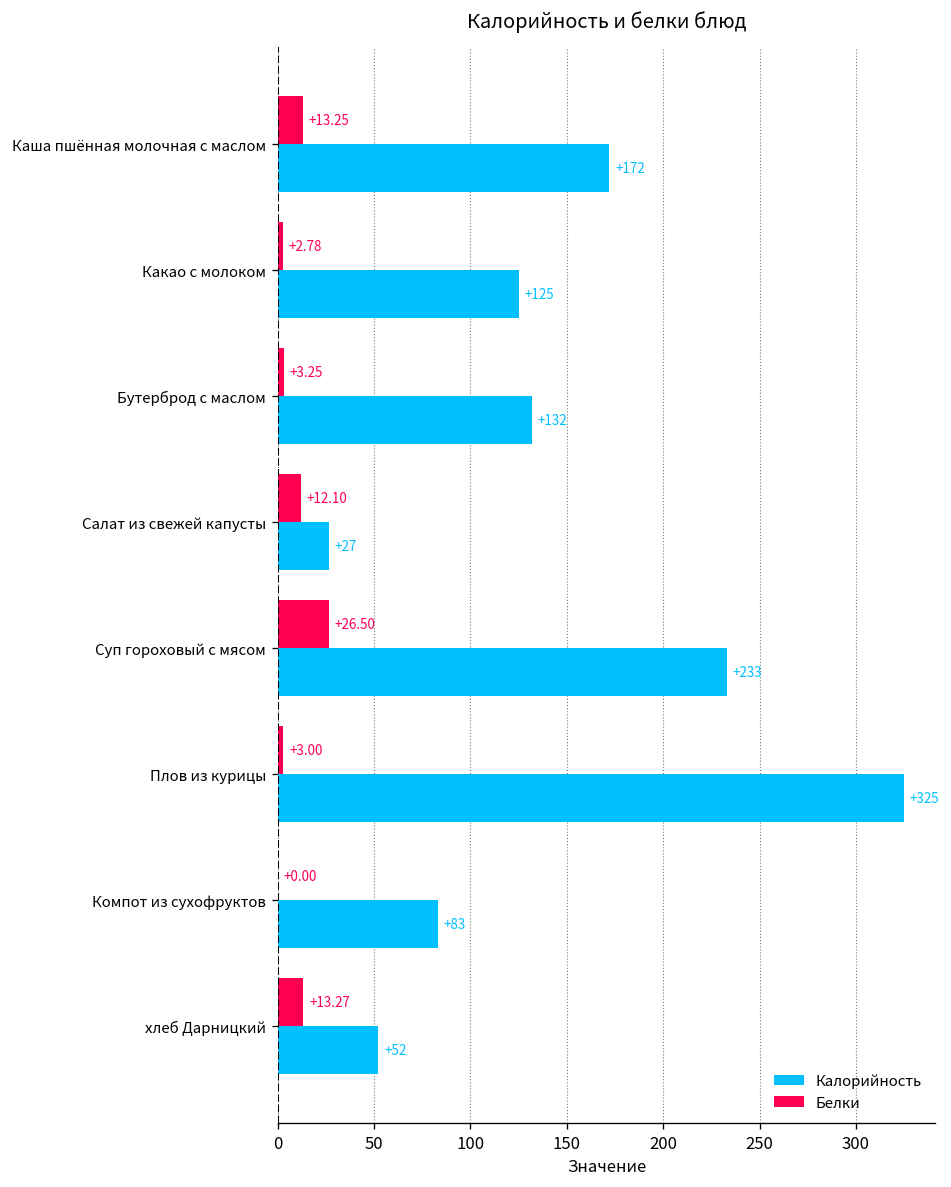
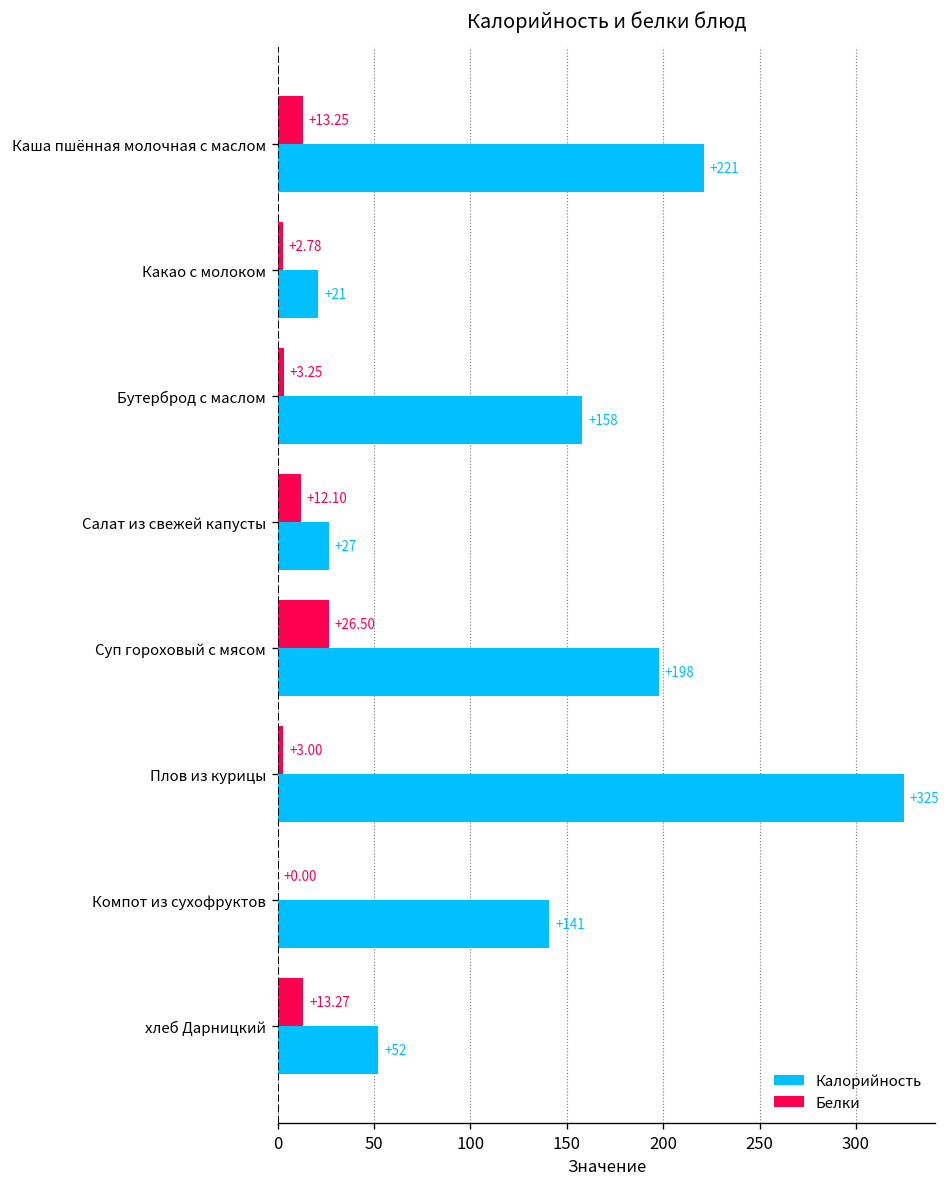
Калорийность, Каша пшённая молочная с маслом: +172 -> +221
Калорийность, Какао с молоком: +125 -> +21
Калорийность, Бутерброд с маслом: +132 -> +158
Калорийность, Суп гороховый с мясом: +233 -> +198
Калорийность, Компот из сухофруктов: +83 -> +141
